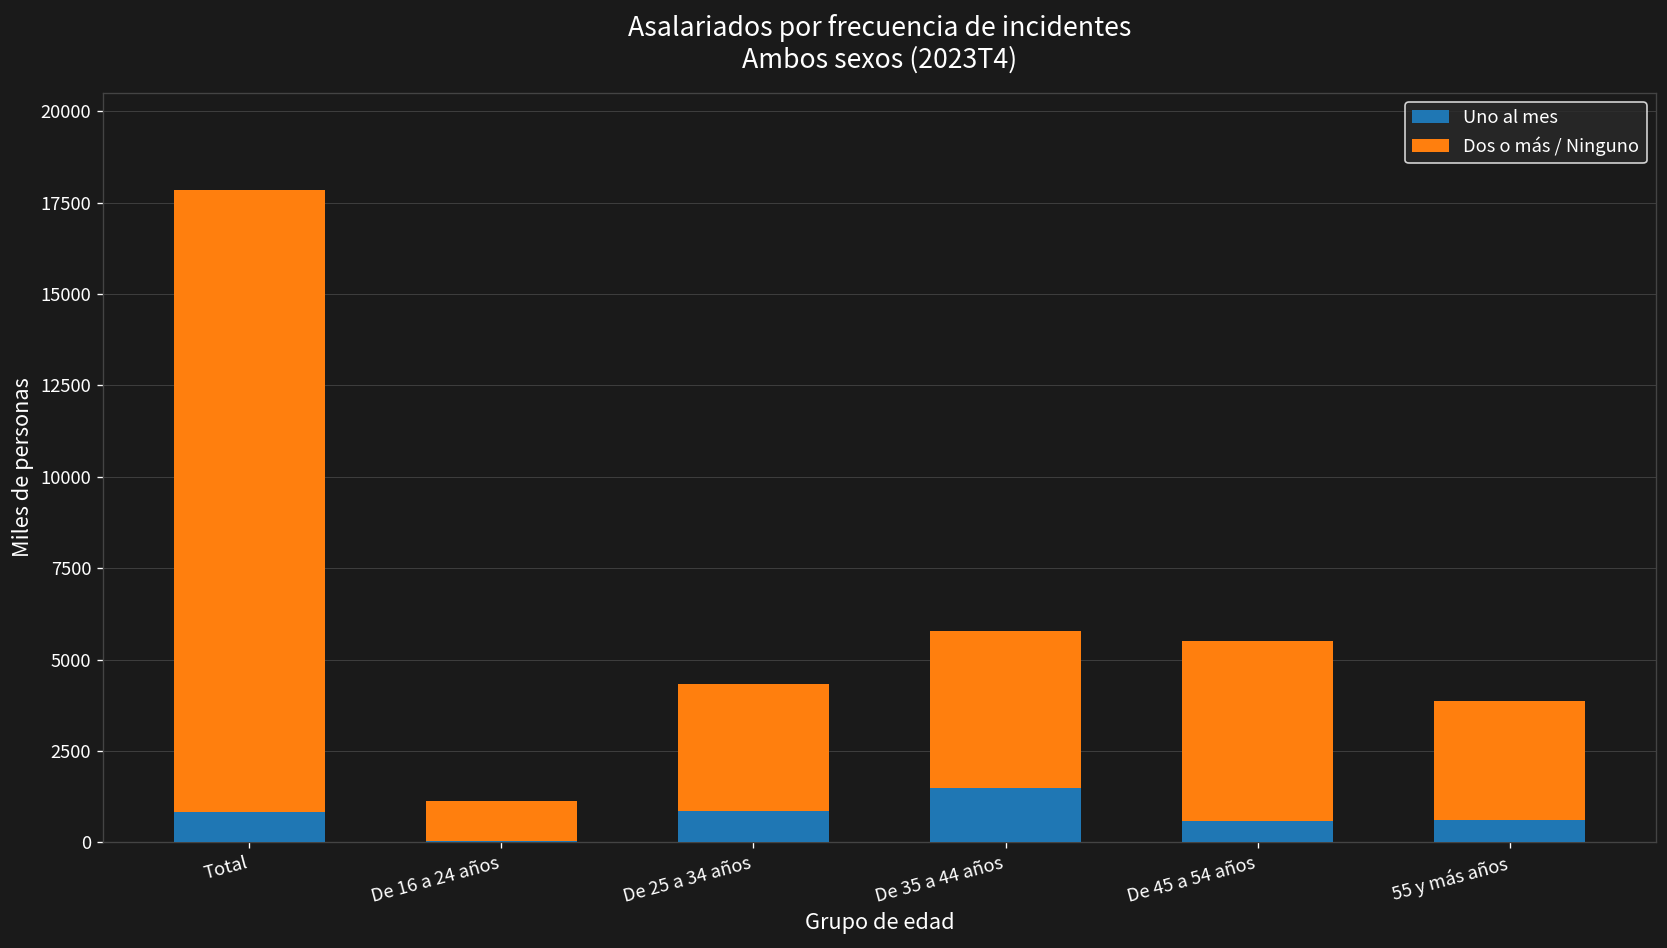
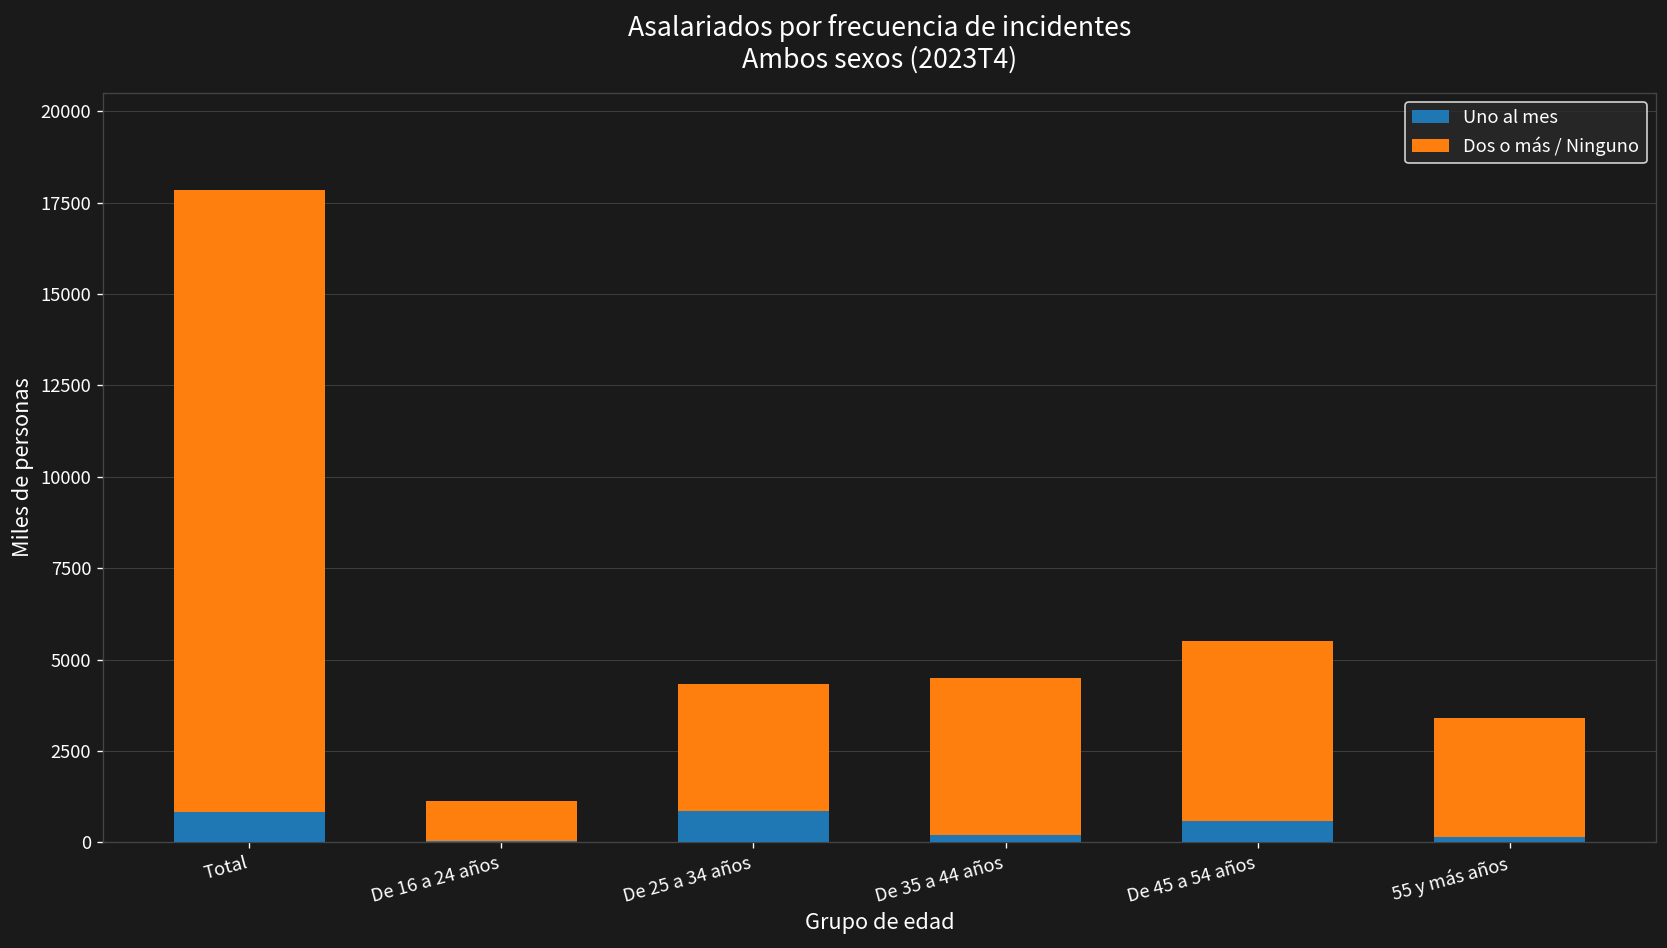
Uno al mes, De 35 a 44 años: 1500 -> 200
Uno al mes, 55 y más años: 600 -> 100
